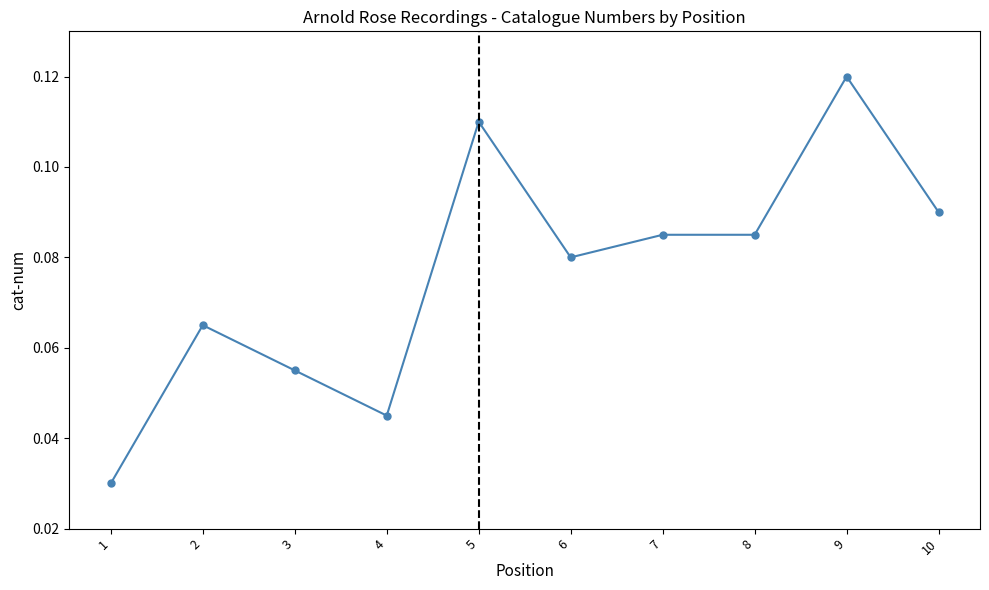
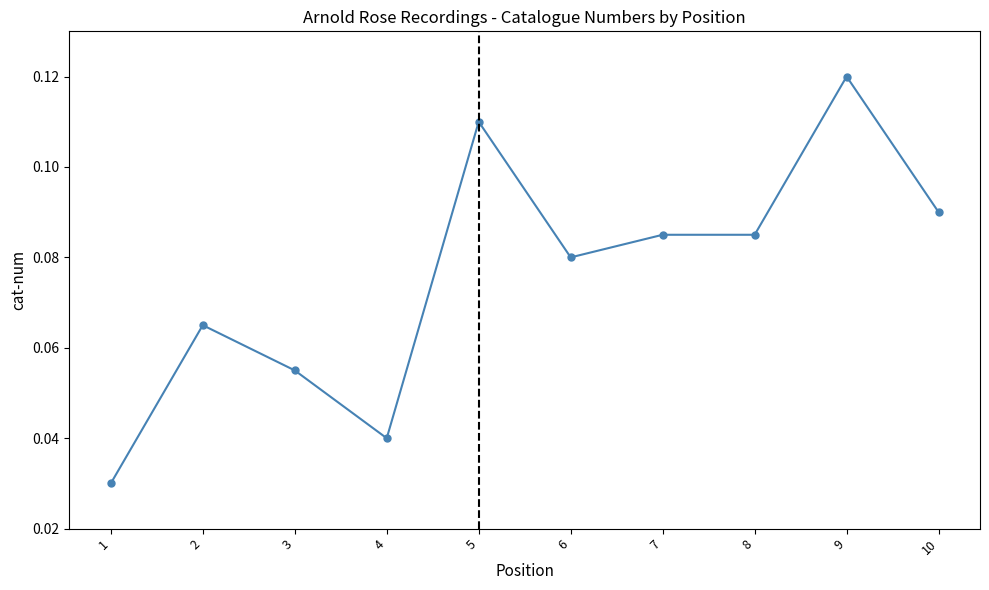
4: 0.045 -> 0.040
